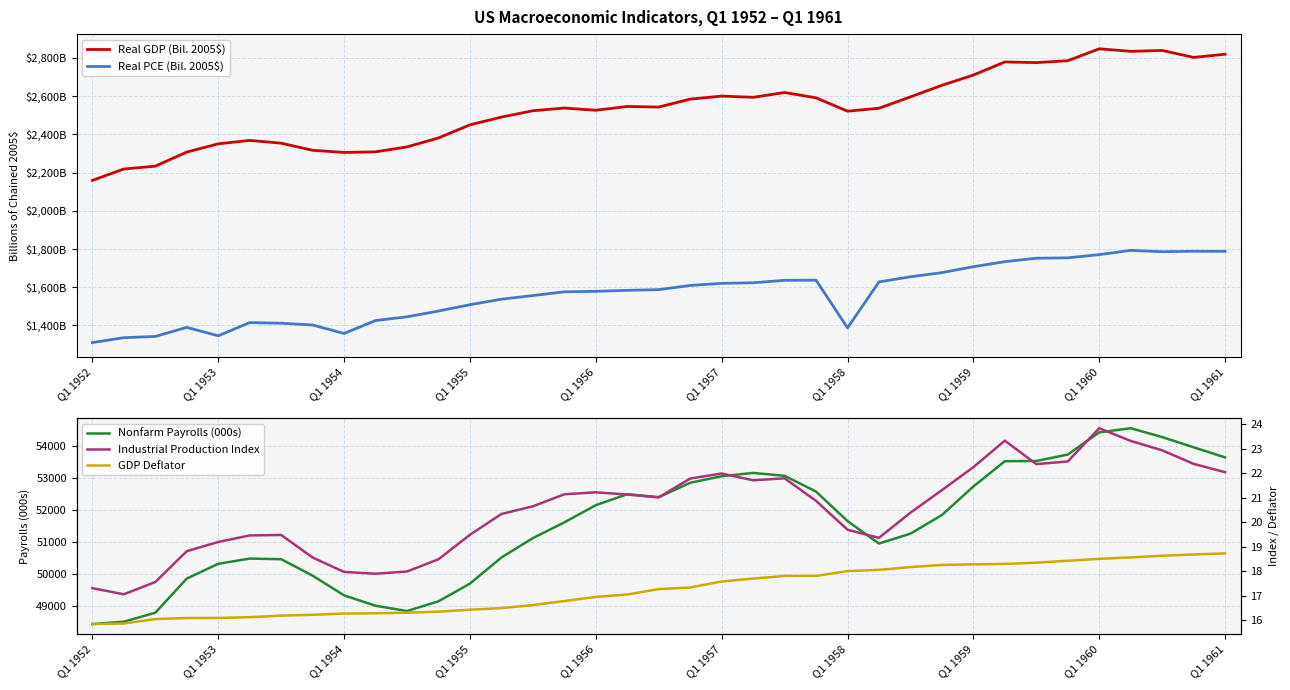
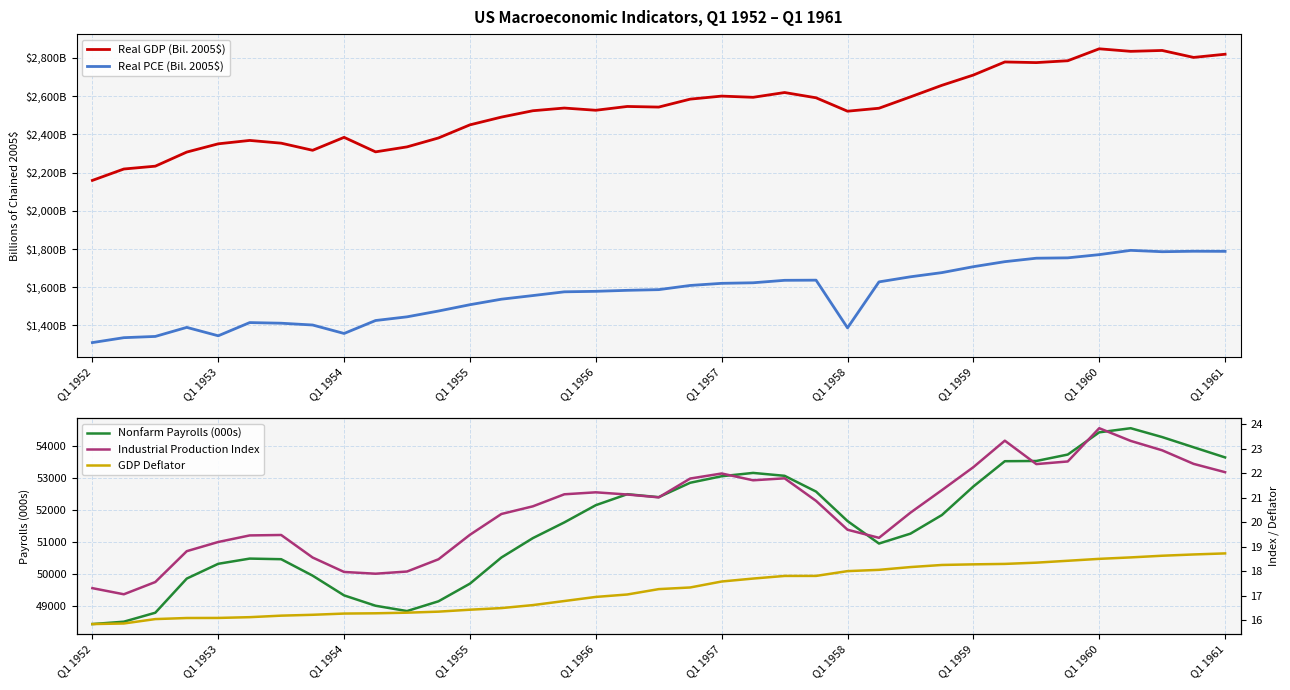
US Macroeconomic Indicators, Q1 1952 – Q1 1961, Real GDP (Bil. 2005$), Q1 1954: $2,310,000,000,000 -> $2,380,000,000,000
